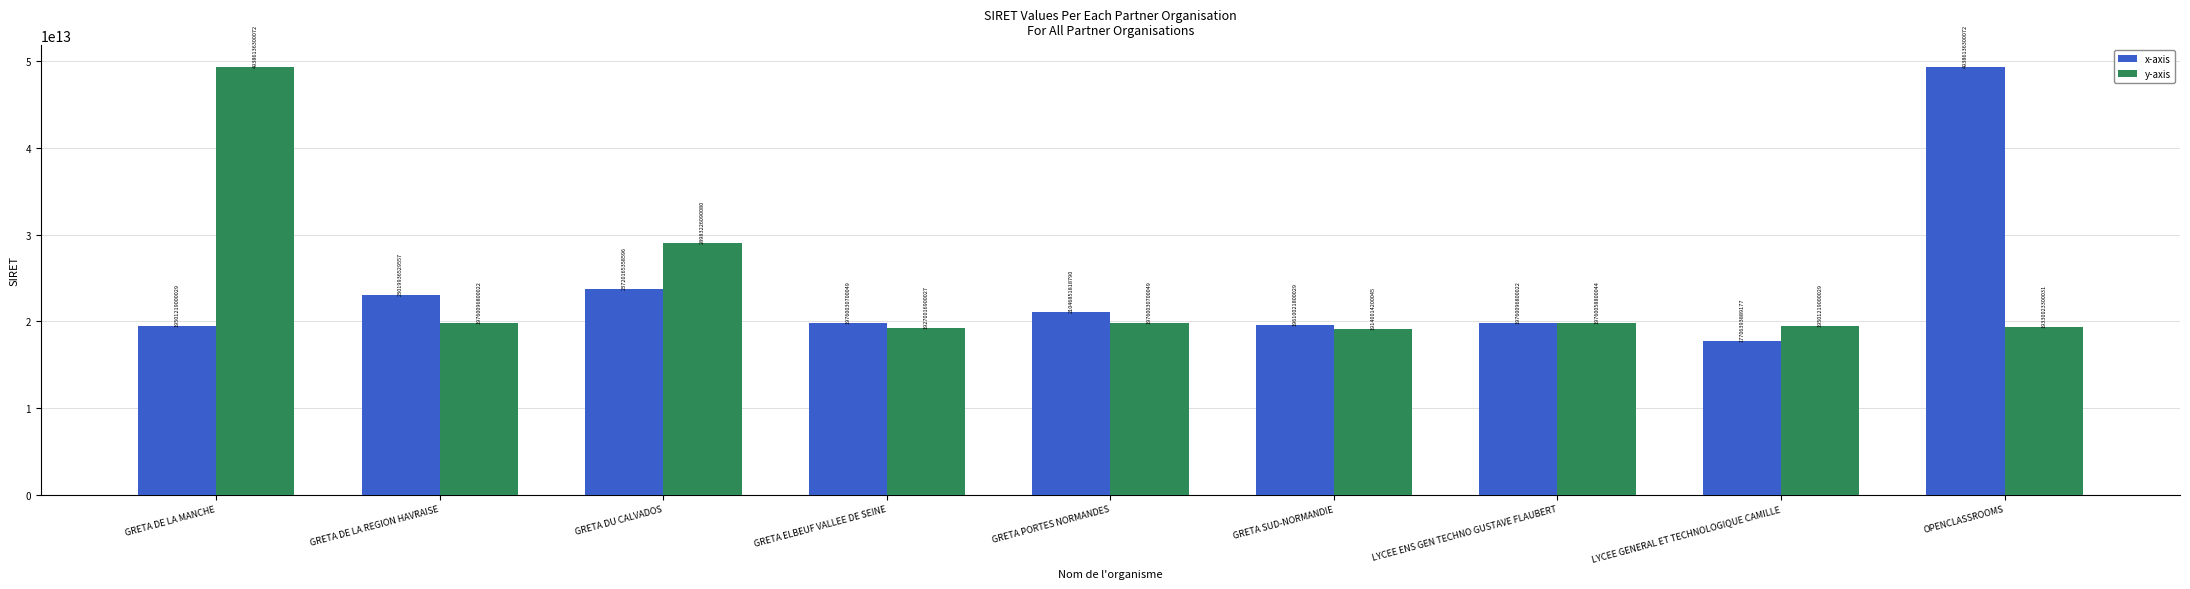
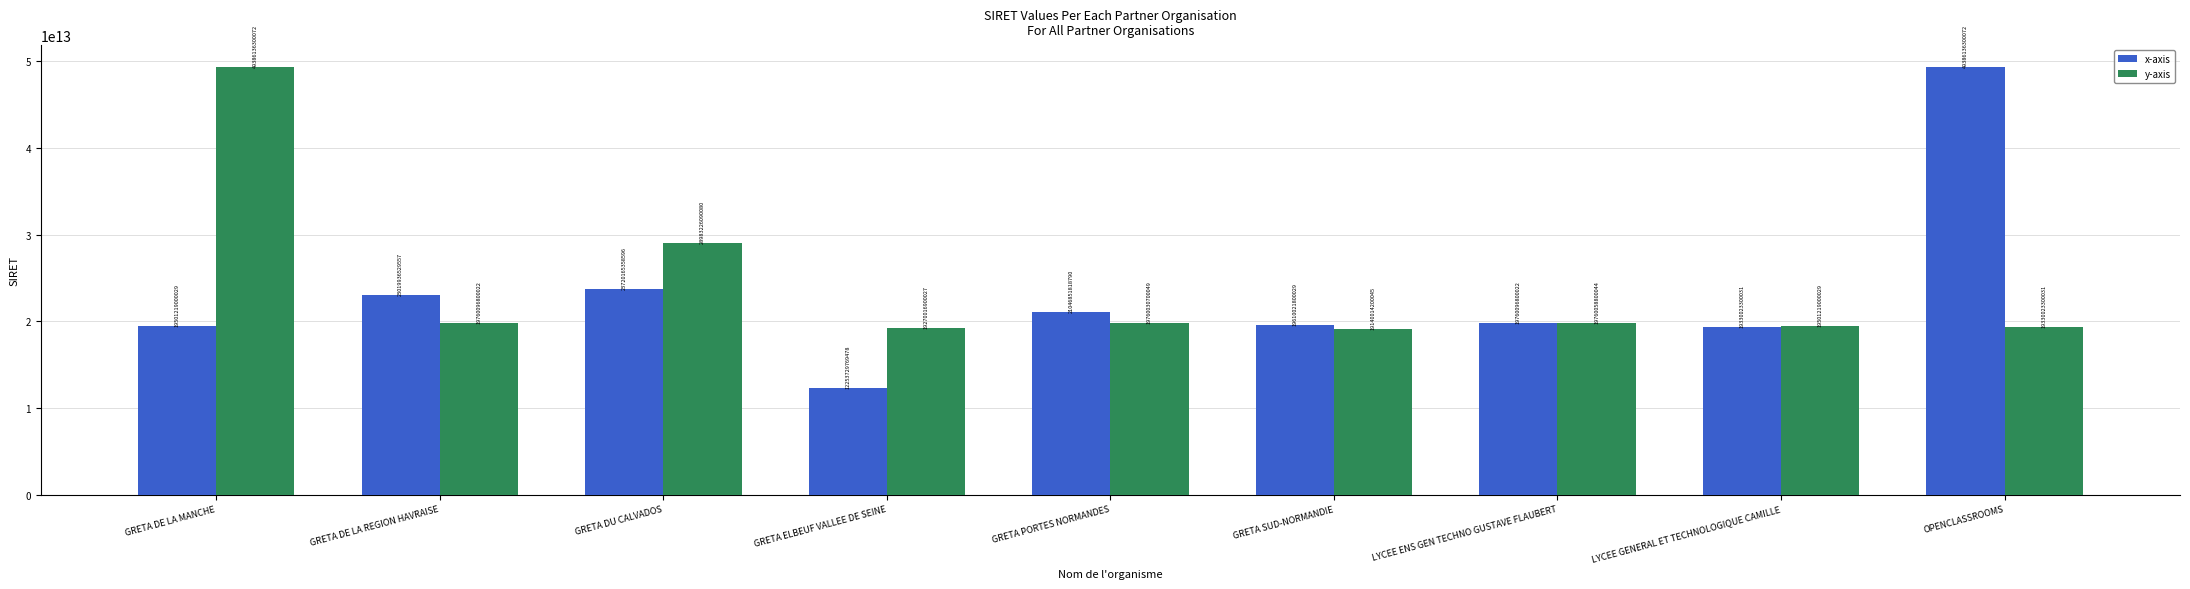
x-axis, GRETA ELBEUF VALLEE DE SEINE: 19760030700049 -> 12253729769478
x-axis, LYCEE GENERAL ET TECHNOLOGIQUE CAMILLE: 17706393889177 -> 19330023300031
